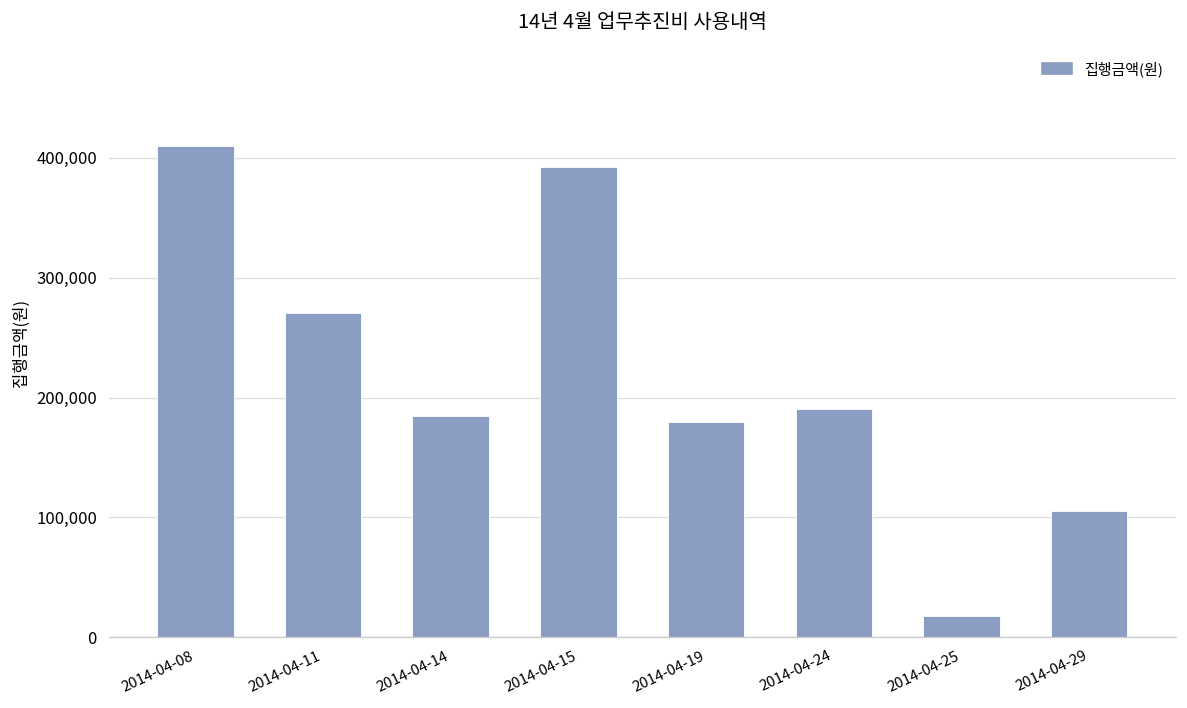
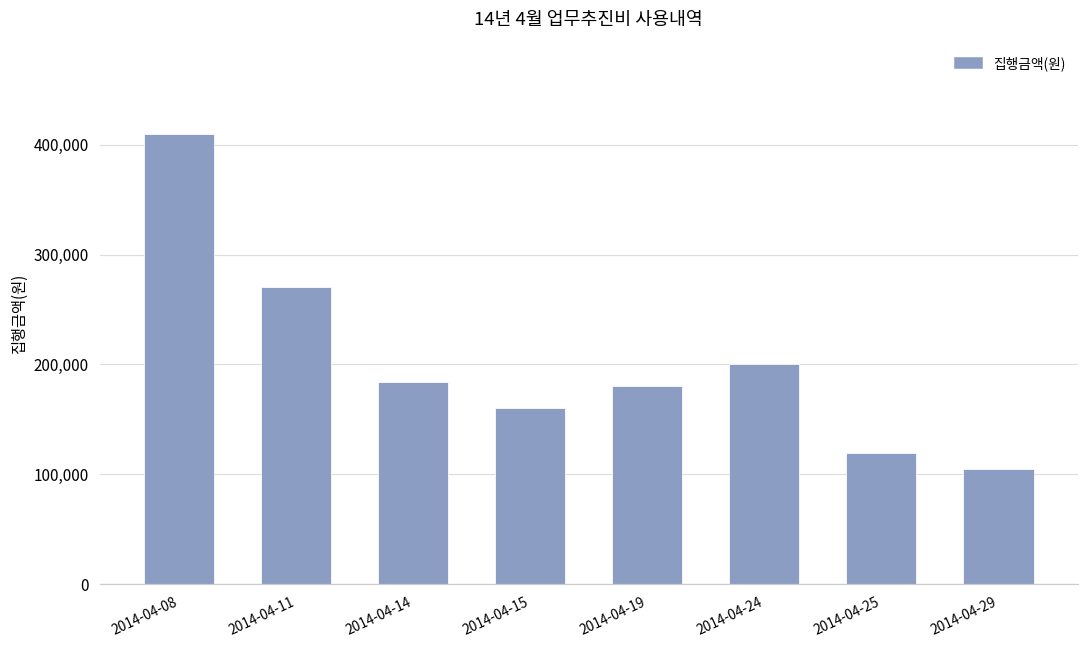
2014-04-15: 390,000 -> 160,000
2014-04-24: 190,000 -> 200,000
2014-04-25: 20,000 -> 120,000
